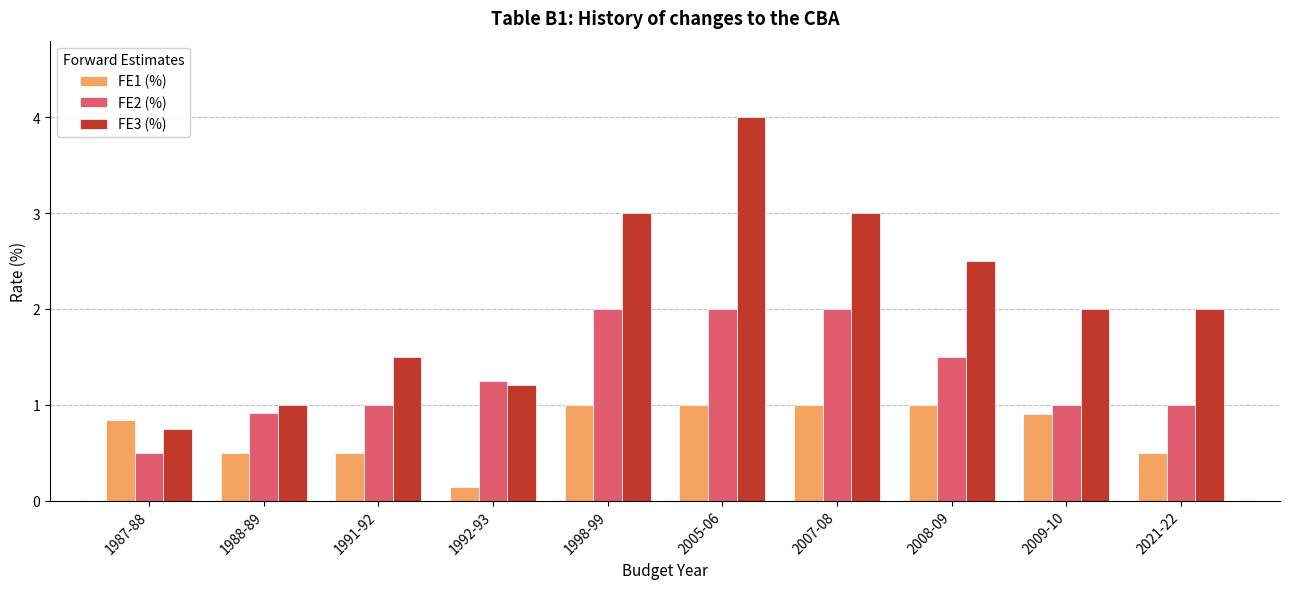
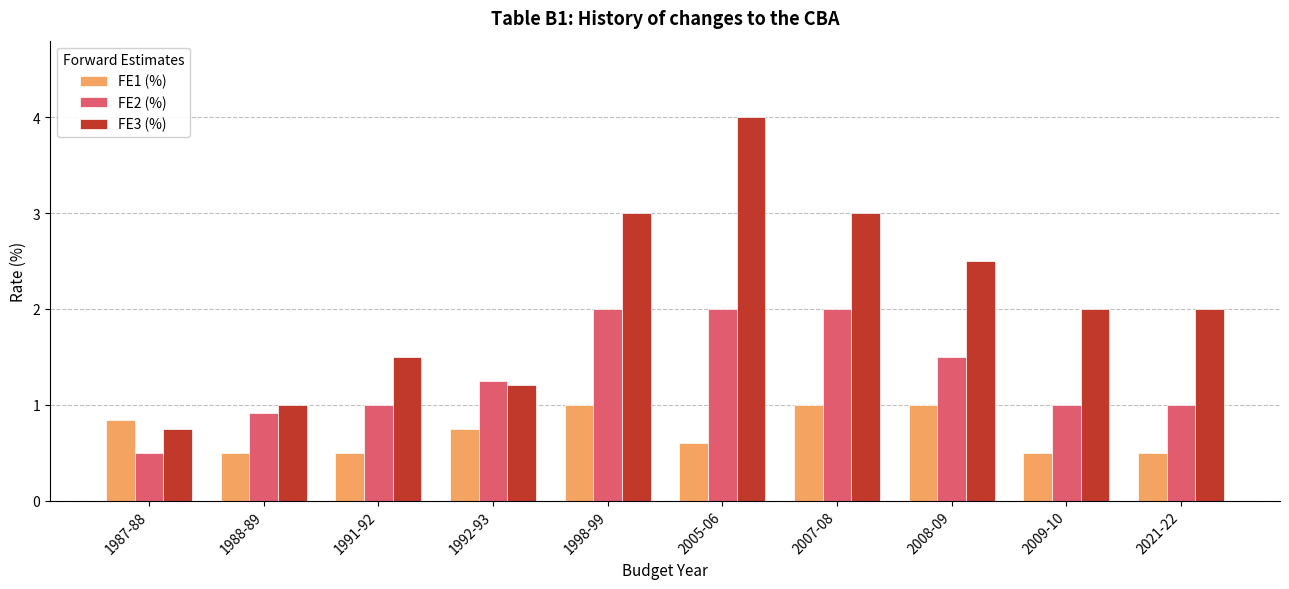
FE1 (%), 1992-93: 0.1 -> 0.8
FE1 (%), 2005-06: 1.0 -> 0.6
FE1 (%), 2009-10: 0.9 -> 0.5
